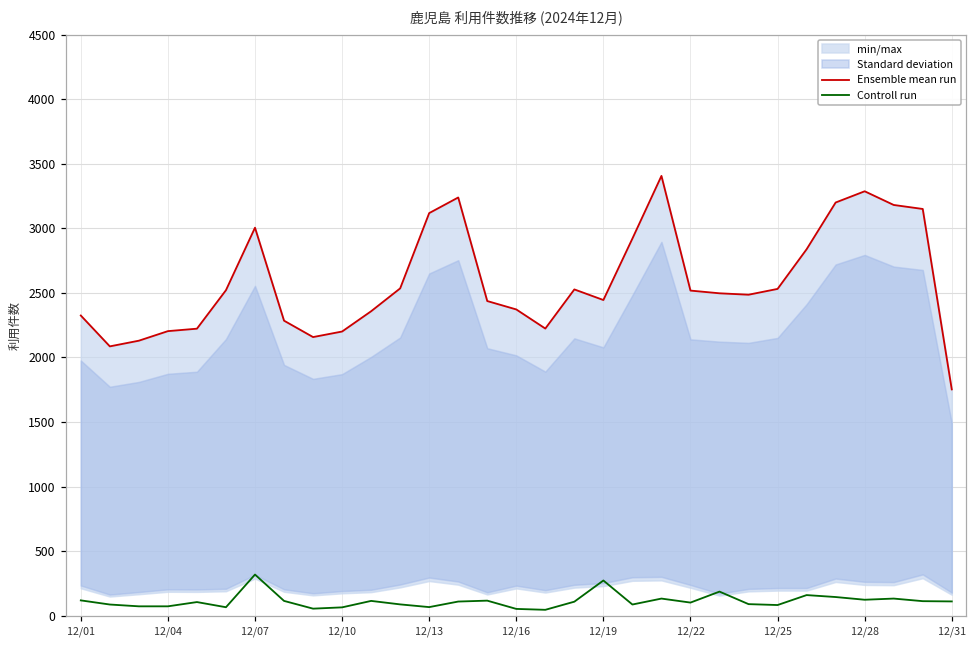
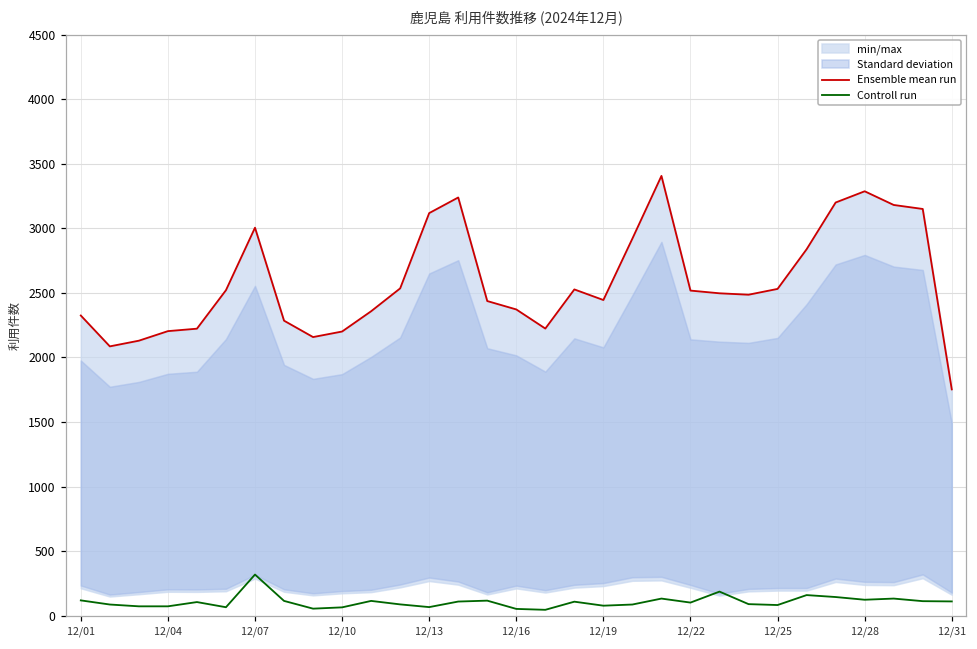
Controll run, 12/19: 270 -> 80
